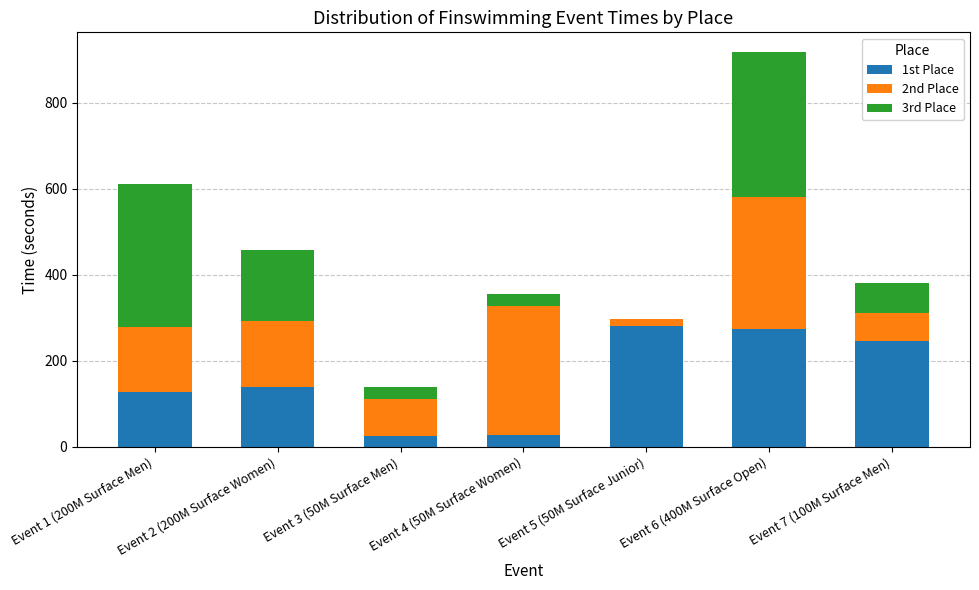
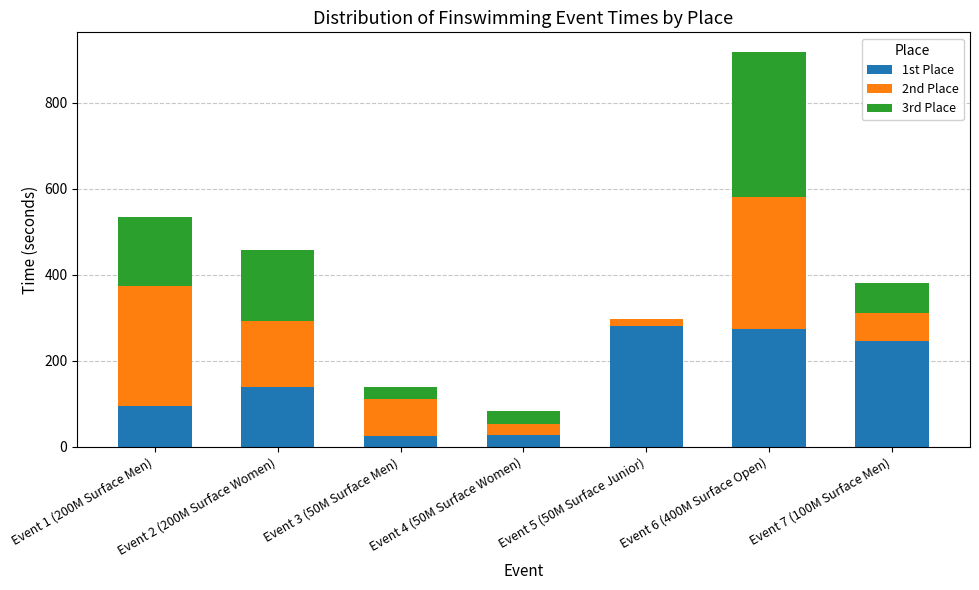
1st Place, Event 1 (200M Surface Men): 130 -> 100
2nd Place, Event 1 (200M Surface Men): 150 -> 280
3rd Place, Event 1 (200M Surface Men): 330 -> 160
2nd Place, Event 4 (50M Surface Women): 300 -> 30
